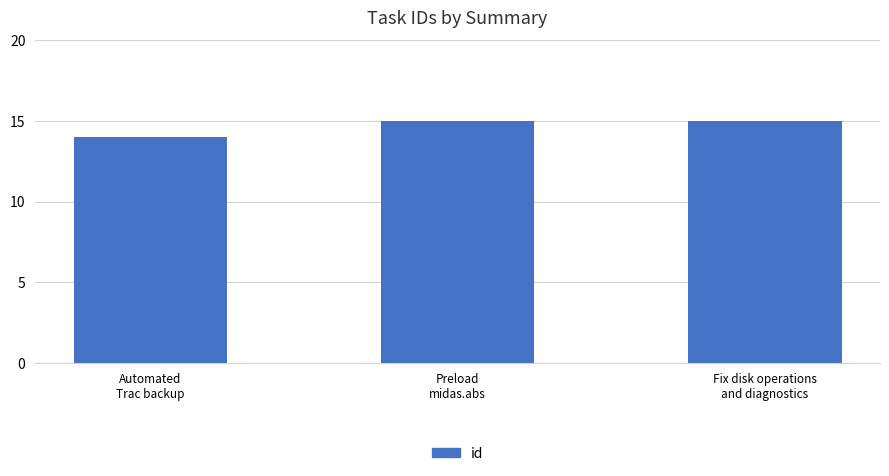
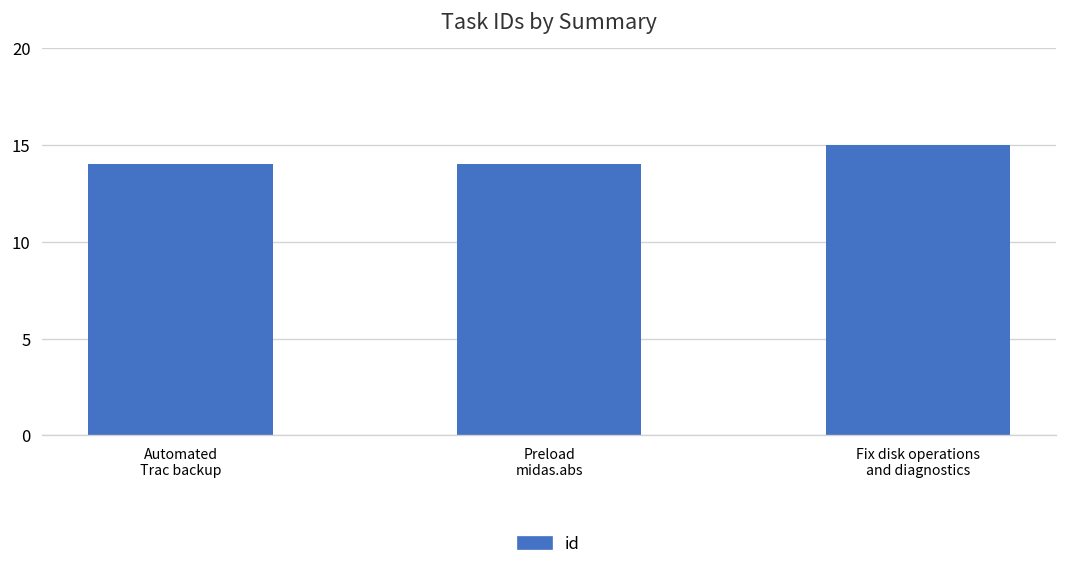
Preload midas.abs: 15 -> 14
